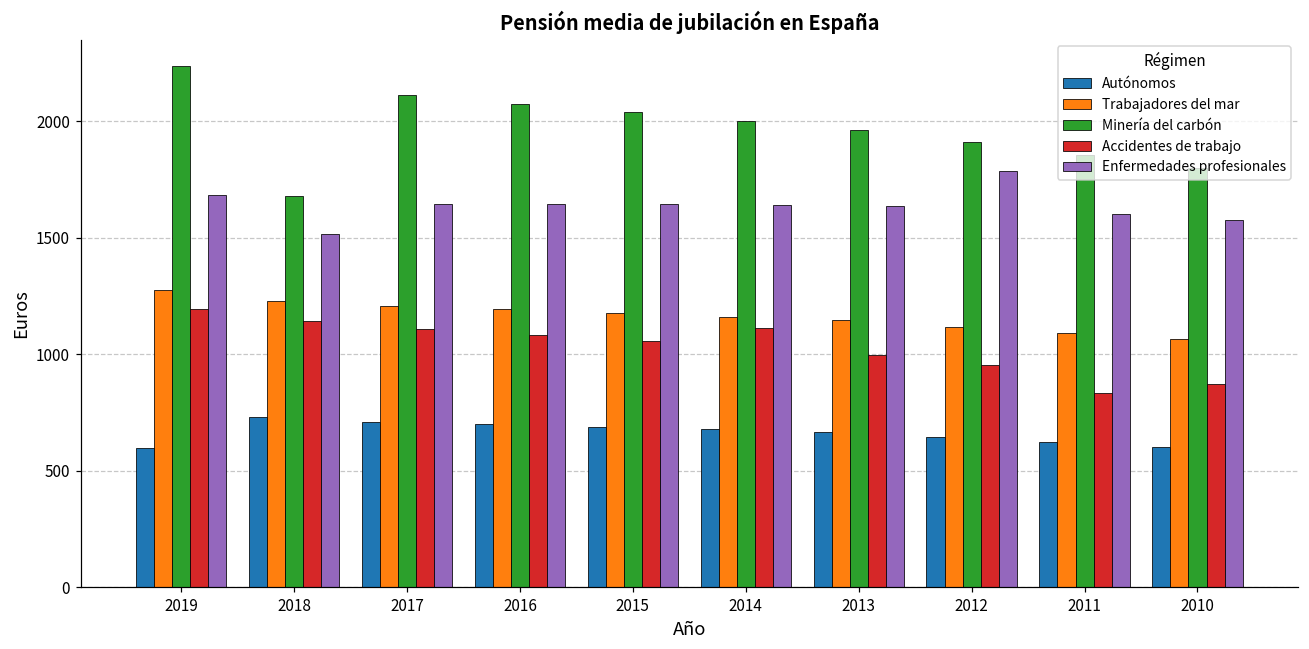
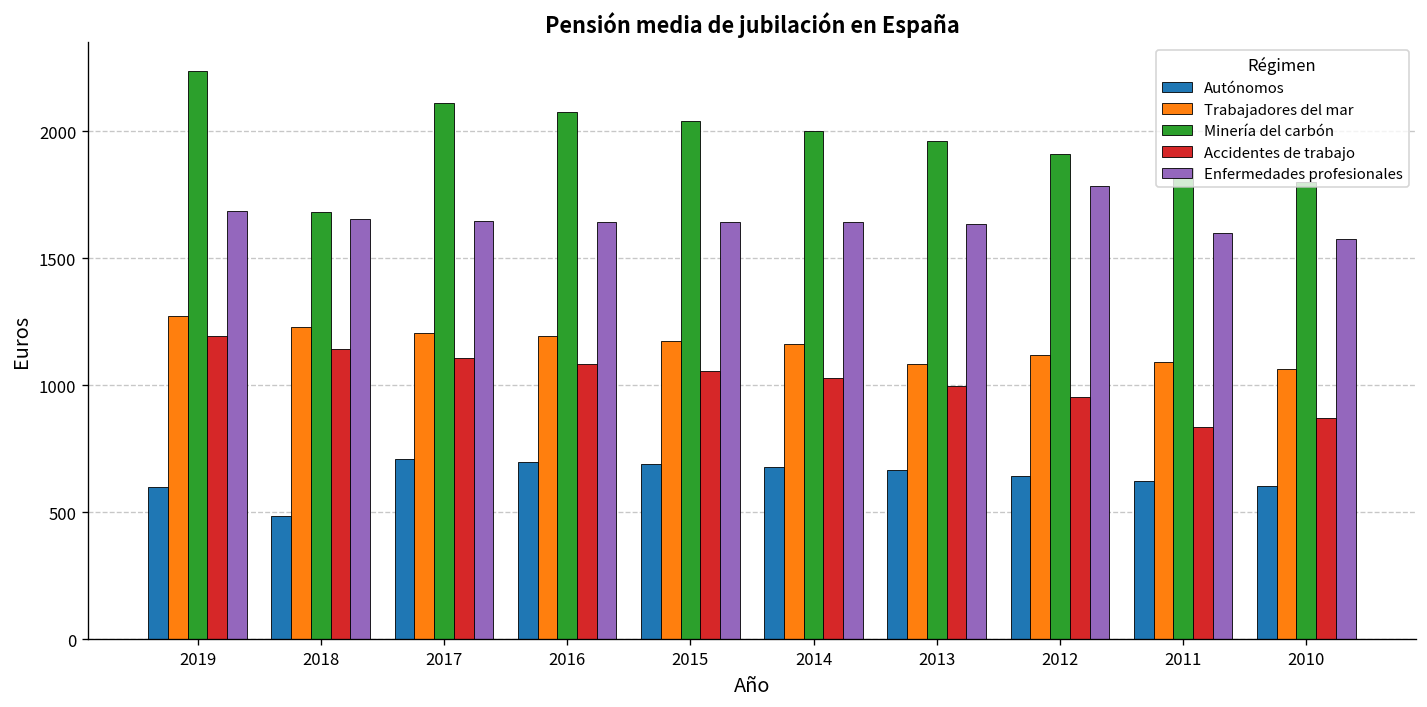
Autónomos, 2018: 730 -> 490
Enfermedades profesionales, 2018: 1520 -> 1650
Accidentes de trabajo, 2014: 1110 -> 1030
Trabajadores del mar, 2013: 1150 -> 1080
